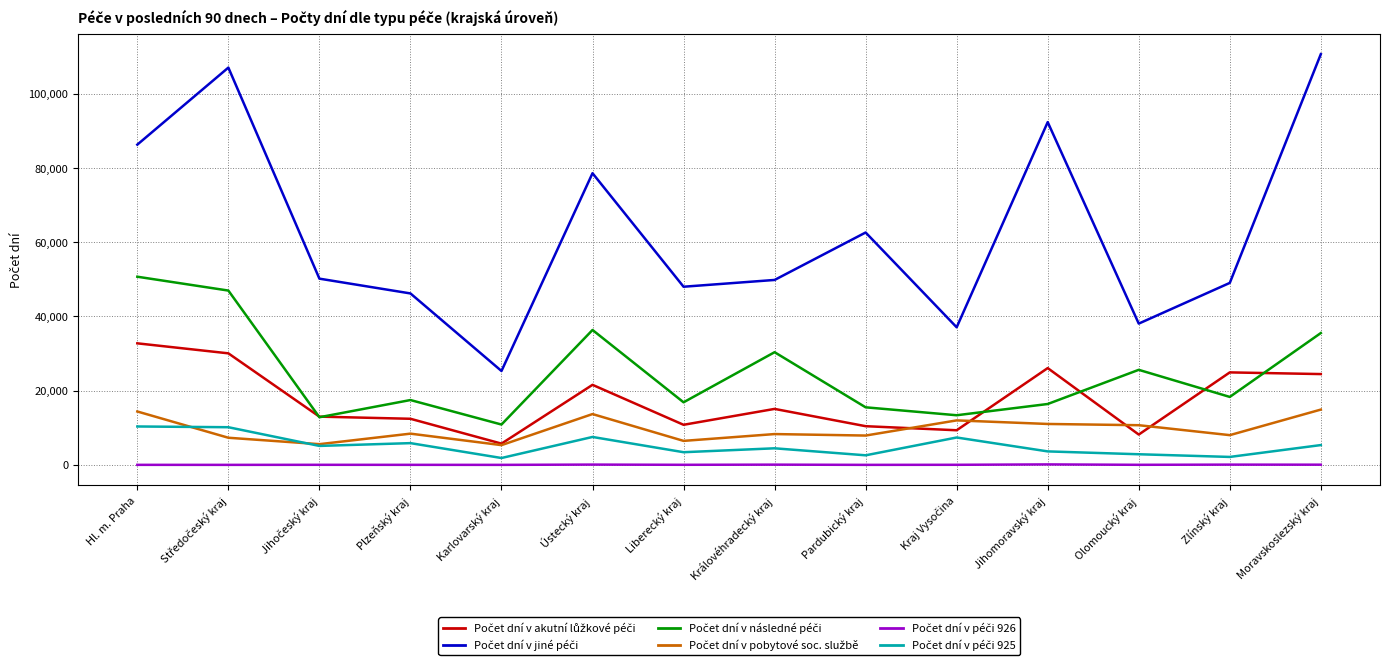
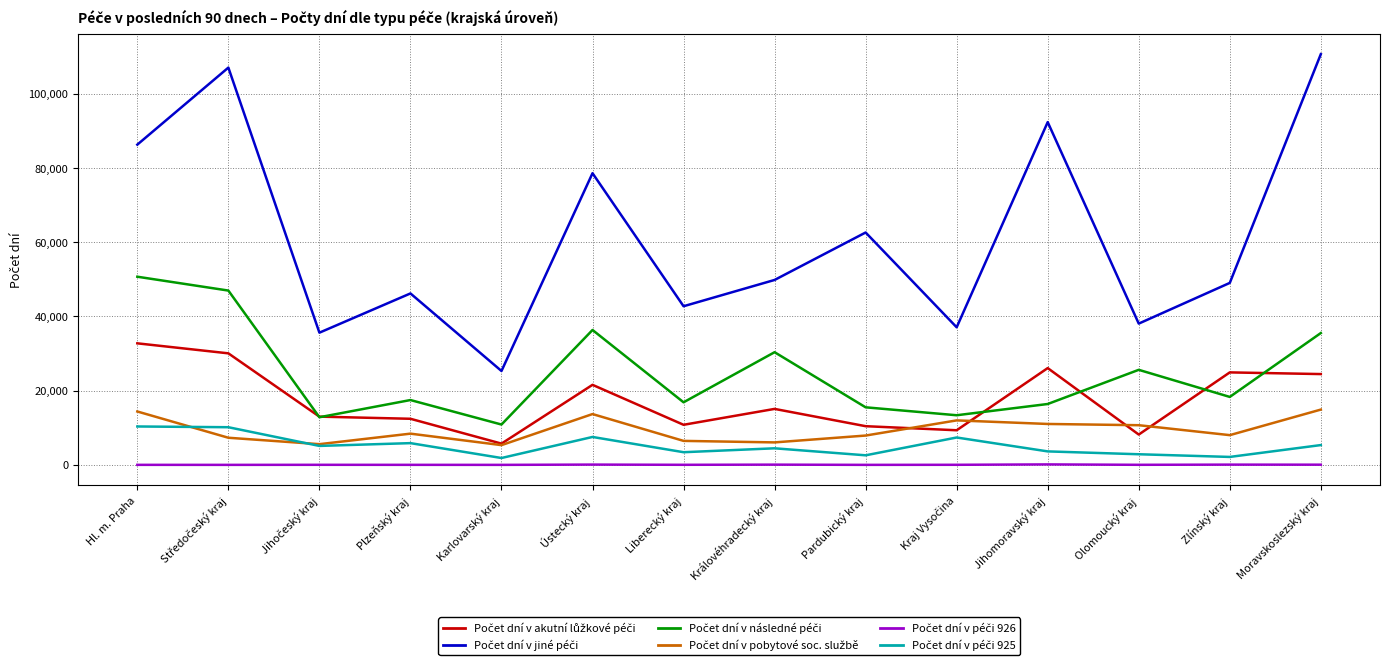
Počet dní v jiné péči, Jihočeský kraj: 50,000 -> 36,000
Počet dní v jiné péči, Liberecký kraj: 48,000 -> 43,000
Počet dní v pobytové soc. službě, Královéhradecký kraj: 8,000 -> 6,000
